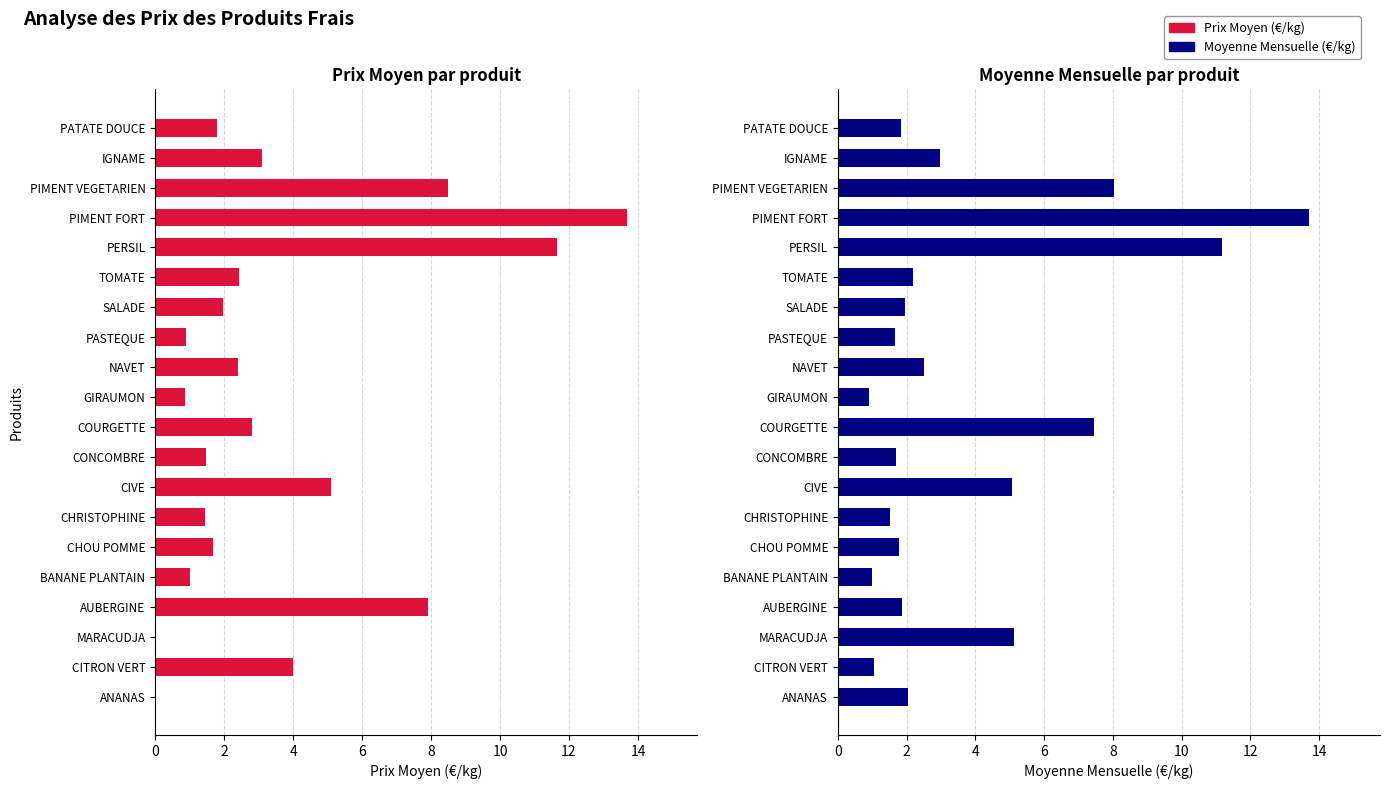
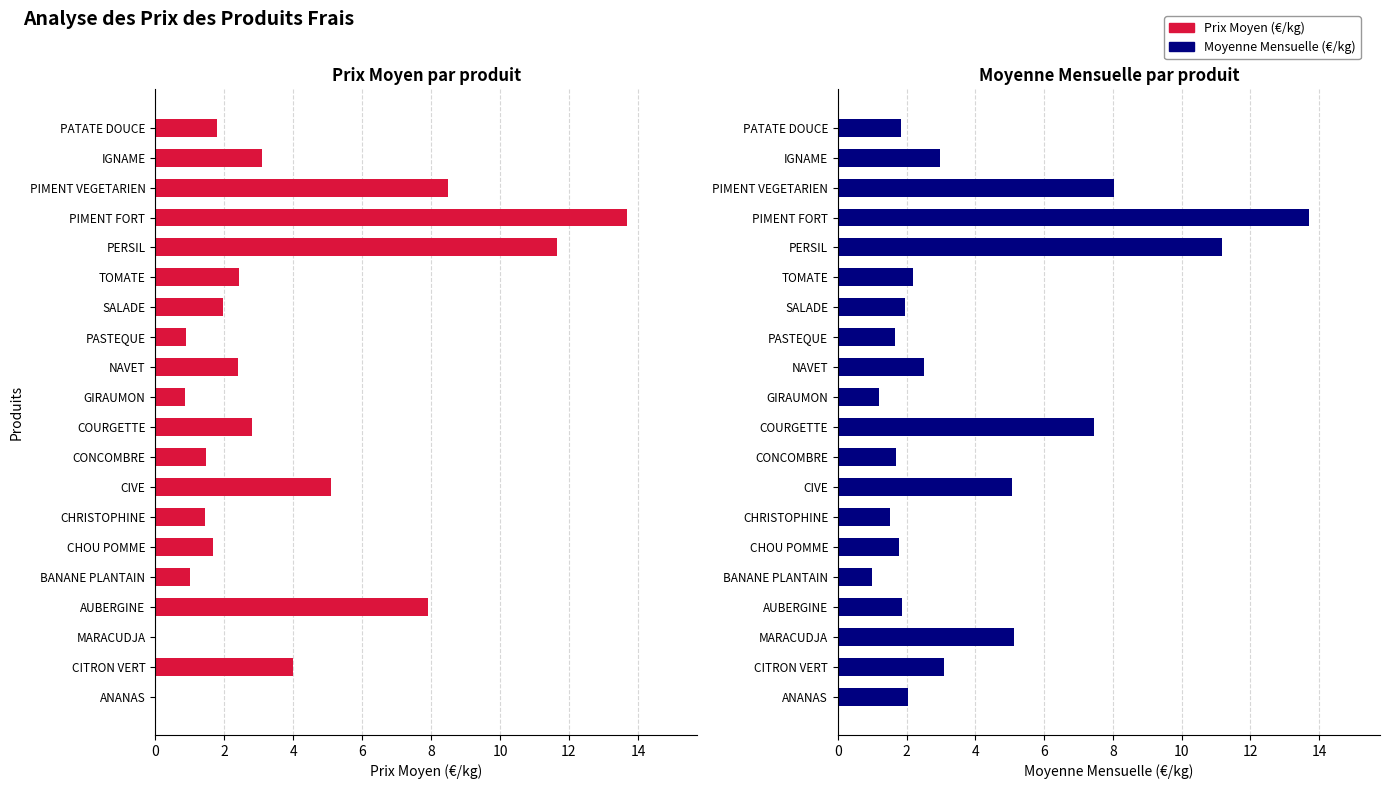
Moyenne Mensuelle par produit, GIRAUMON: 0.9 -> 1.2
Moyenne Mensuelle par produit, CITRON VERT: 1.0 -> 3.1
